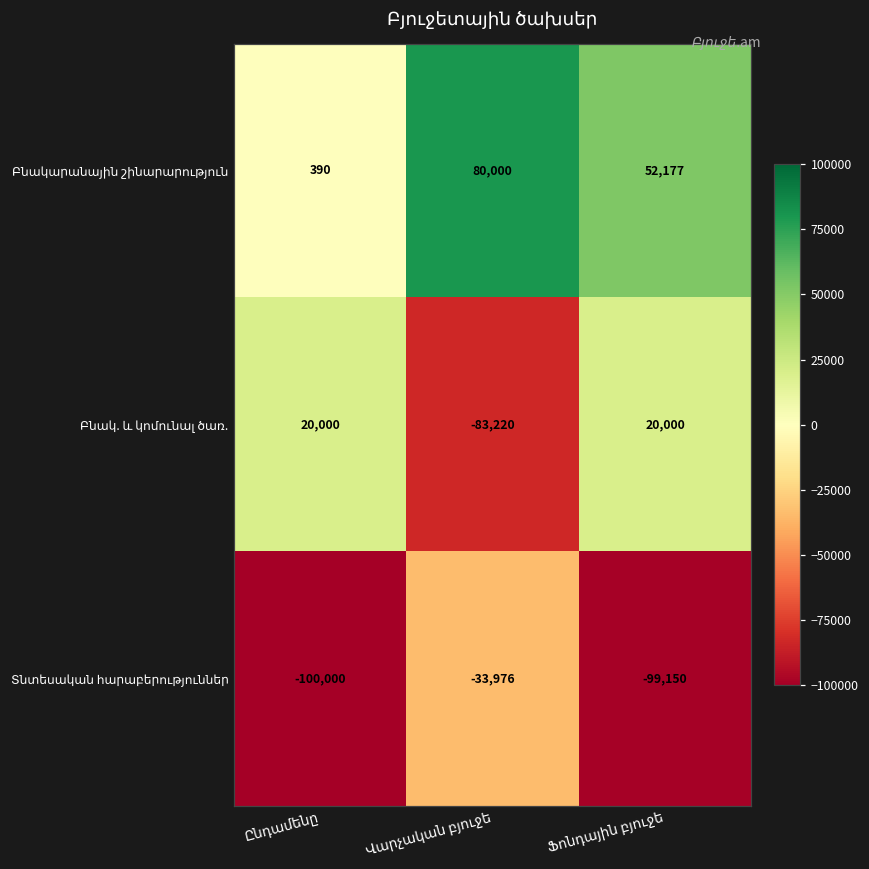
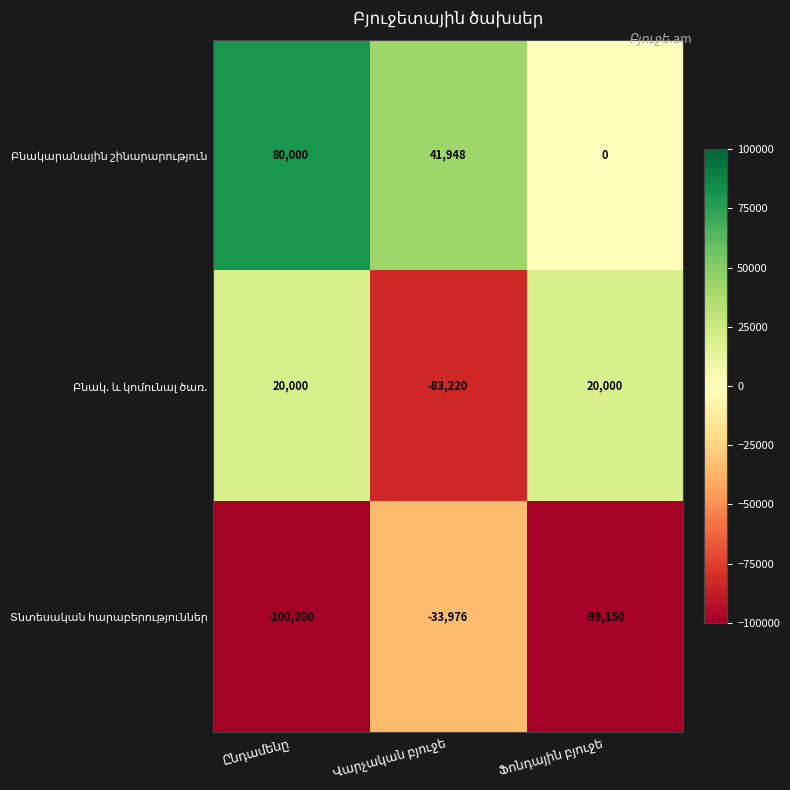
Բնակարանային շինարարություն, Ընդամենը: 390 -> 80,000
Բնակարանային շինարարություն, Վարչական բյուջե: 80,000 -> 41,948
Բնակարանային շինարարություն, Ֆոնդային բյուջե: 52,177 -> 0
